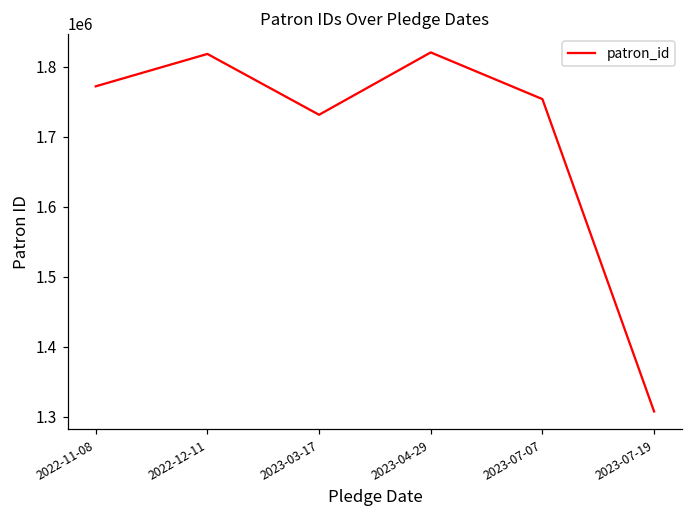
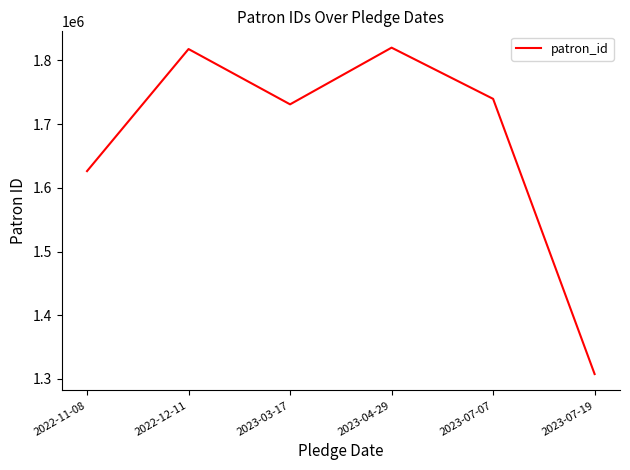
2022-11-08: 1770000 -> 1630000
2023-07-07: 1750000 -> 1740000
